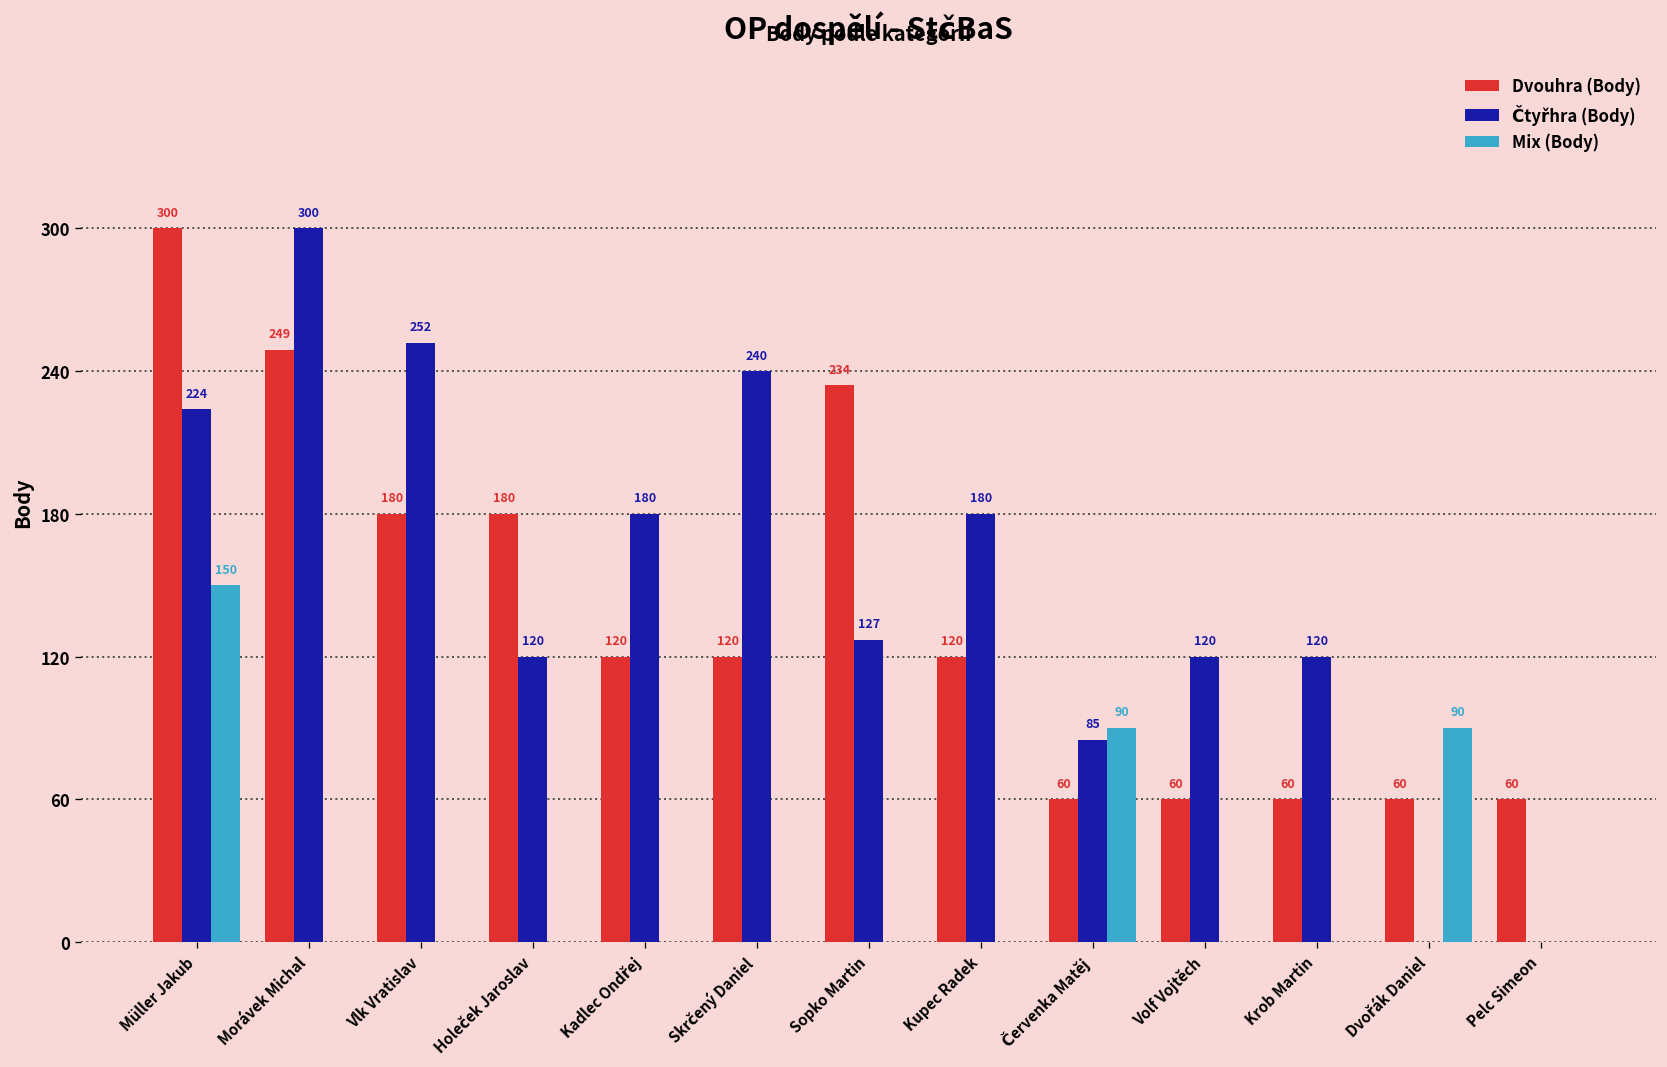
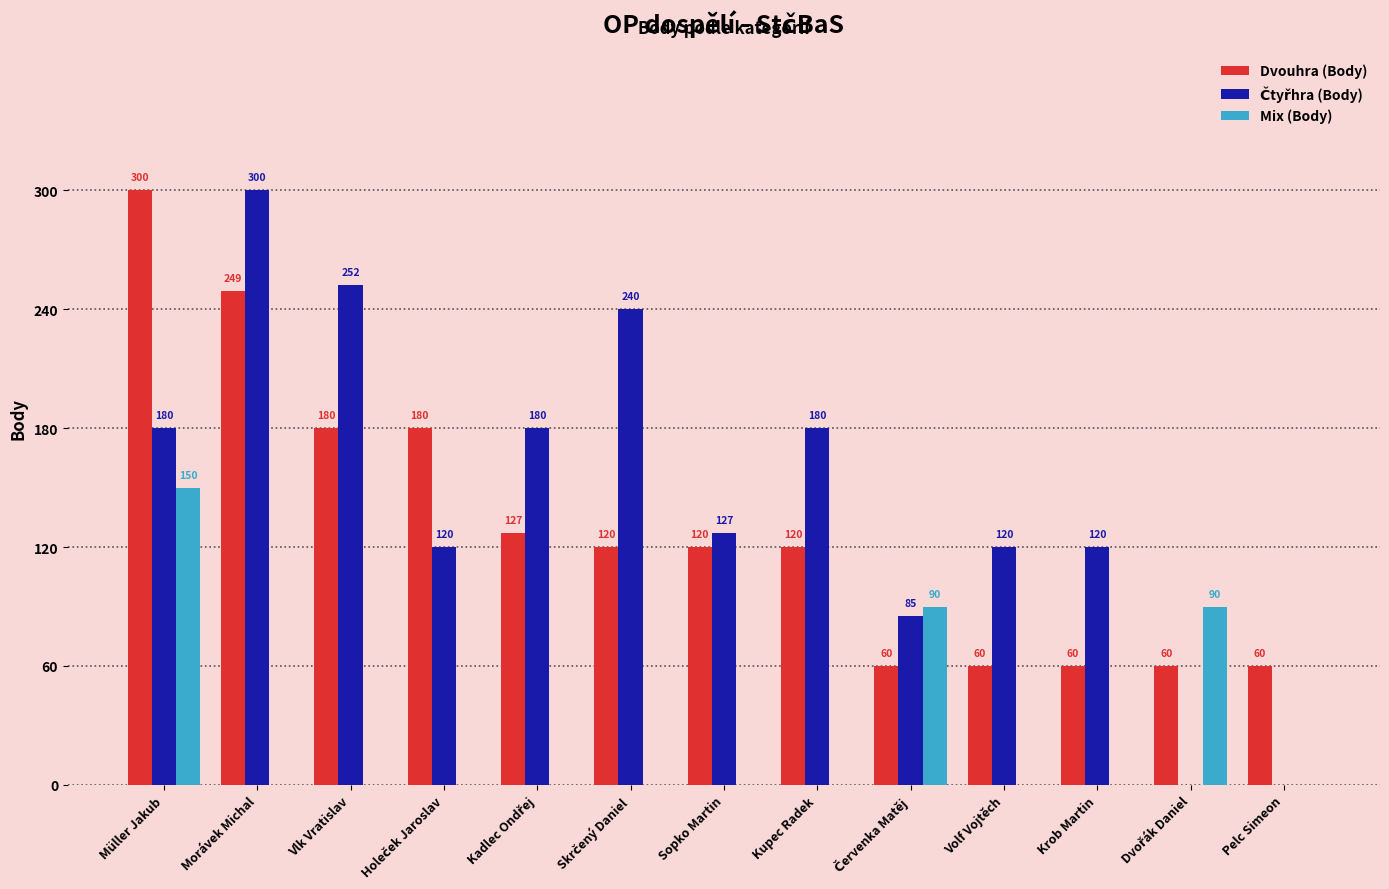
Čtyřhra (Body), Müller Jakub: 224 -> 180
Dvouhra (Body), Kadlec Ondřej: 120 -> 127
Dvouhra (Body), Sopko Martin: 234 -> 120
